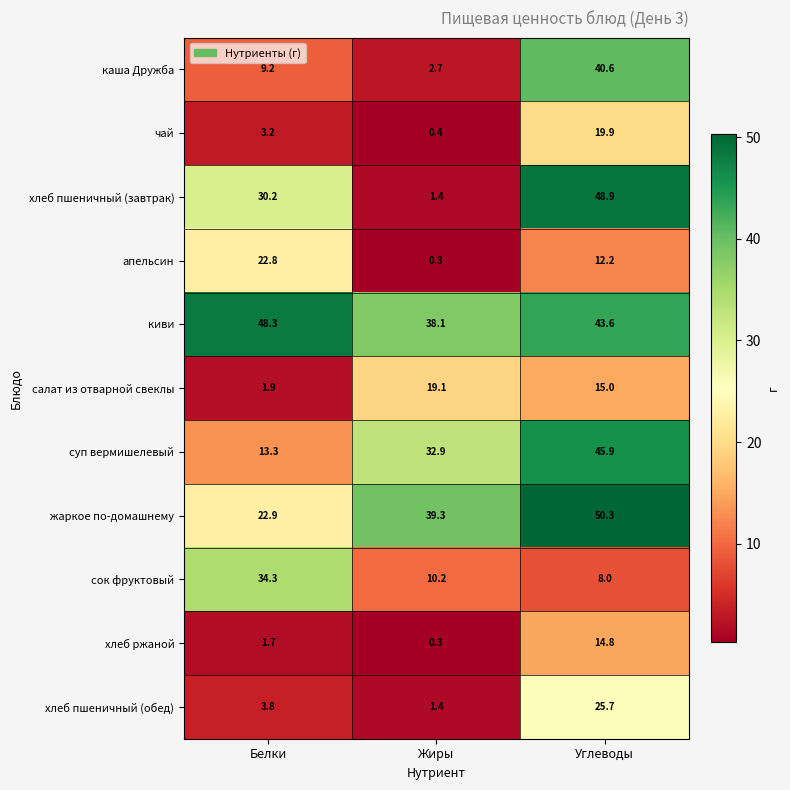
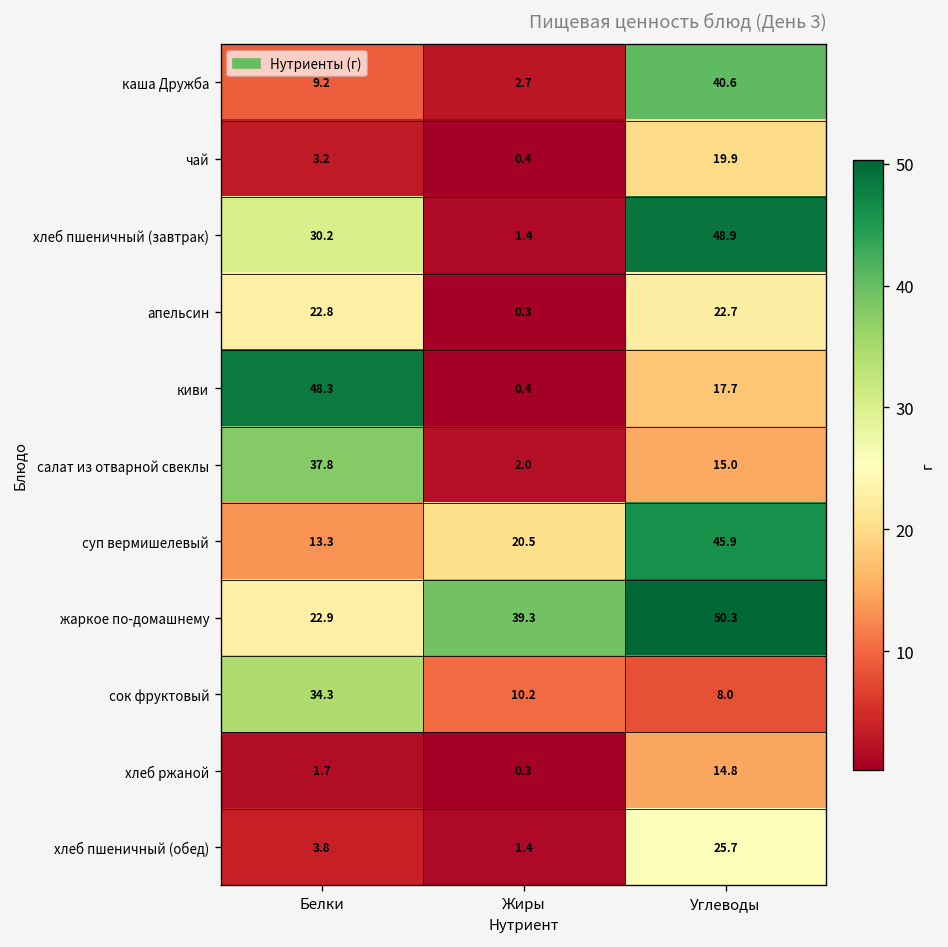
апельсин, Углеводы: 12.2 -> 22.7
киви, Жиры: 38.1 -> 0.4
киви, Углеводы: 43.6 -> 17.7
салат из отварной свеклы, Белки: 1.9 -> 37.8
салат из отварной свеклы, Жиры: 19.1 -> 2.0
суп вермишелевый, Жиры: 32.9 -> 20.5
